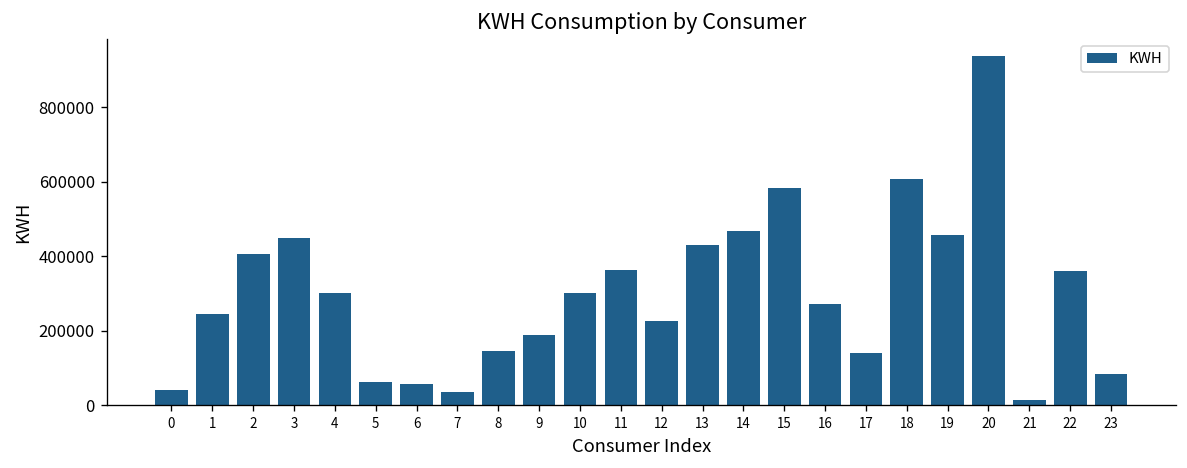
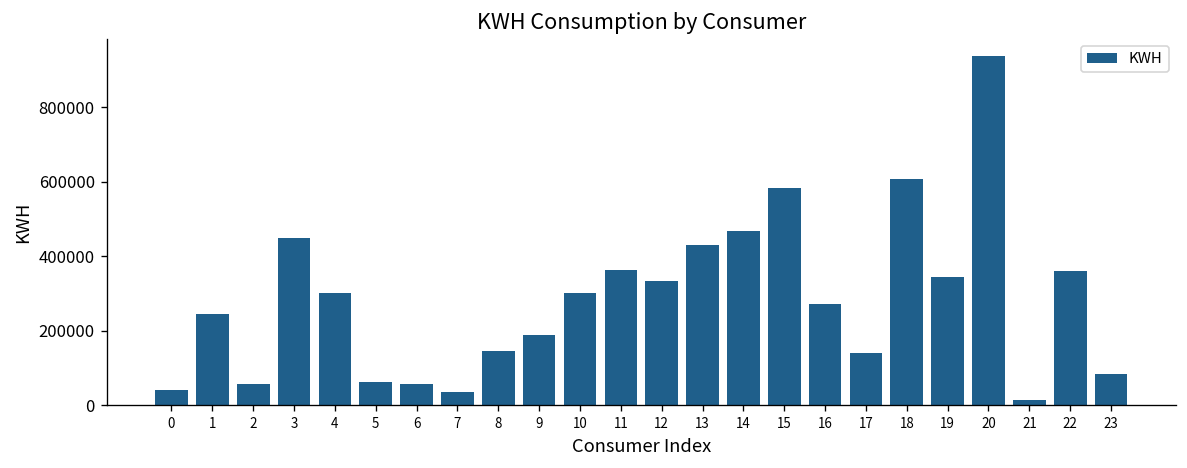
2: 410000 -> 60000
12: 230000 -> 330000
19: 460000 -> 350000
